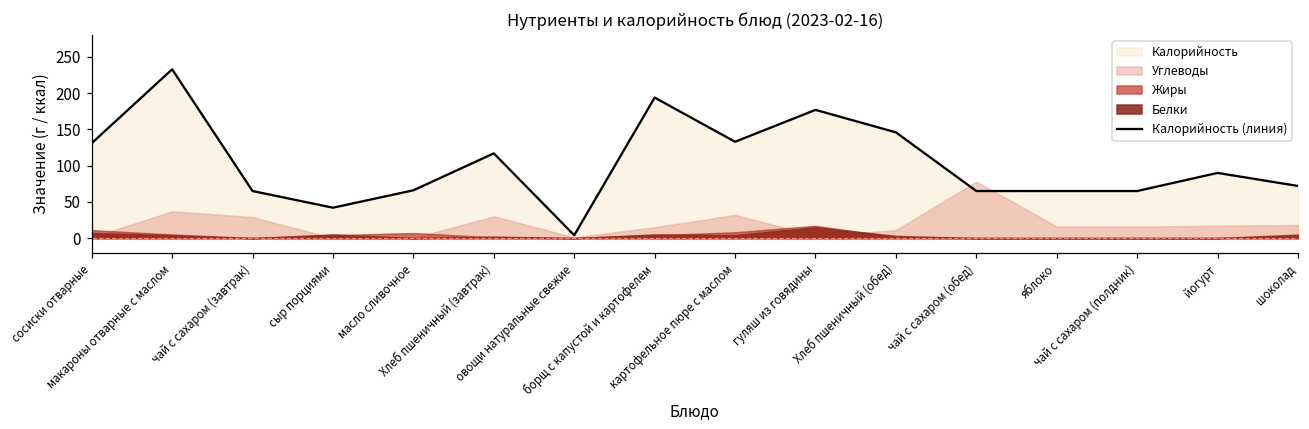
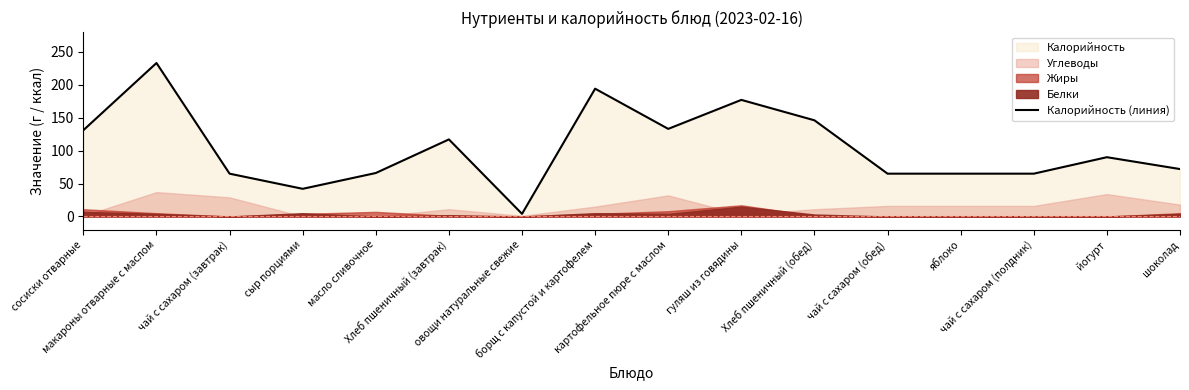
Углеводы, Хлеб пшеничный (завтрак): 30 -> 10
Углеводы, чай с сахаром (обед): 80 -> 20
Углеводы, йогурт: 20 -> 30
